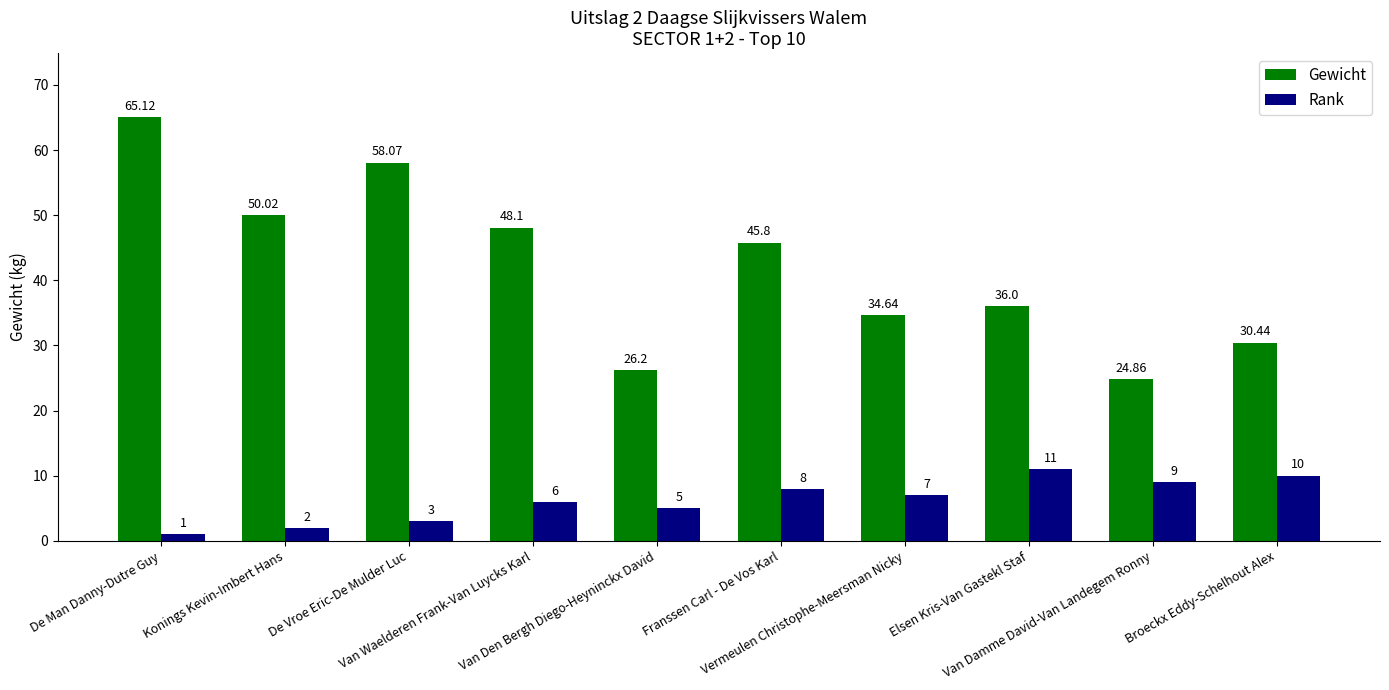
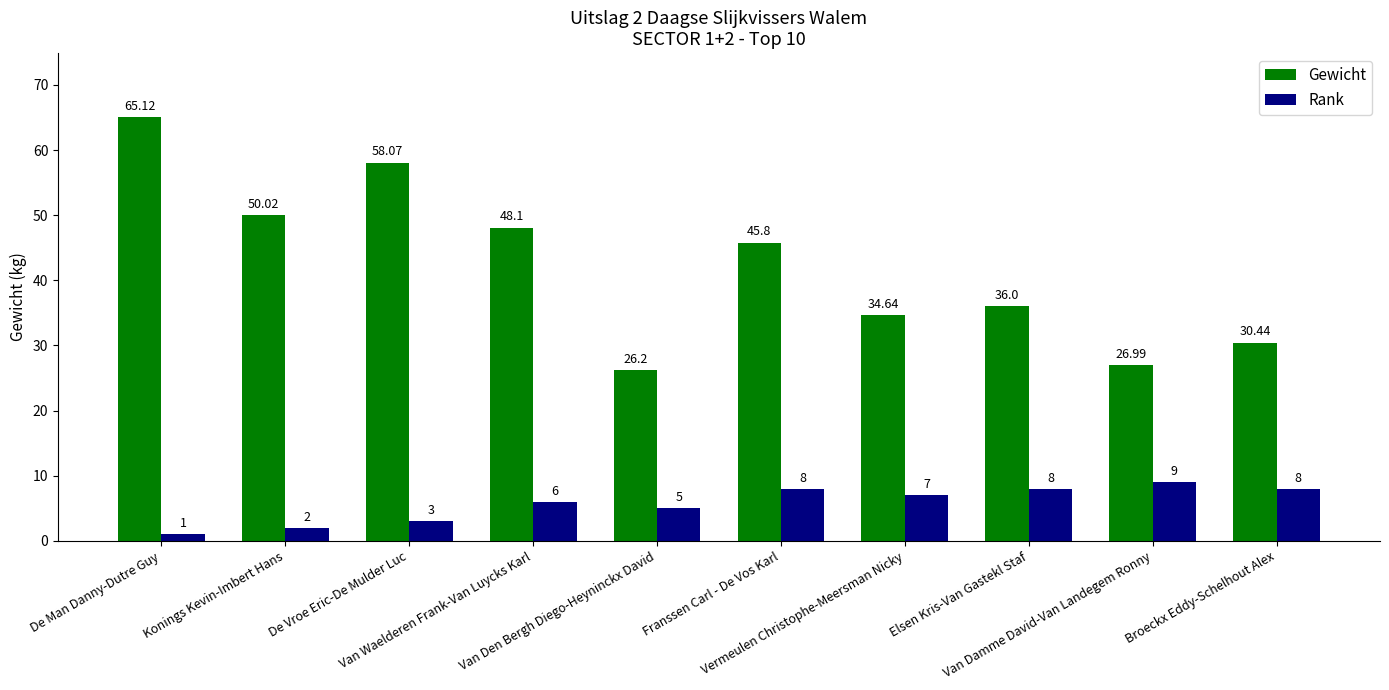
Rank, Elsen Kris-Van Gastekl Staf: 11 -> 8
Gewicht, Van Damme David-Van Landegem Ronny: 24.86 -> 26.99
Rank, Broeckx Eddy-Schelhout Alex: 10 -> 8
